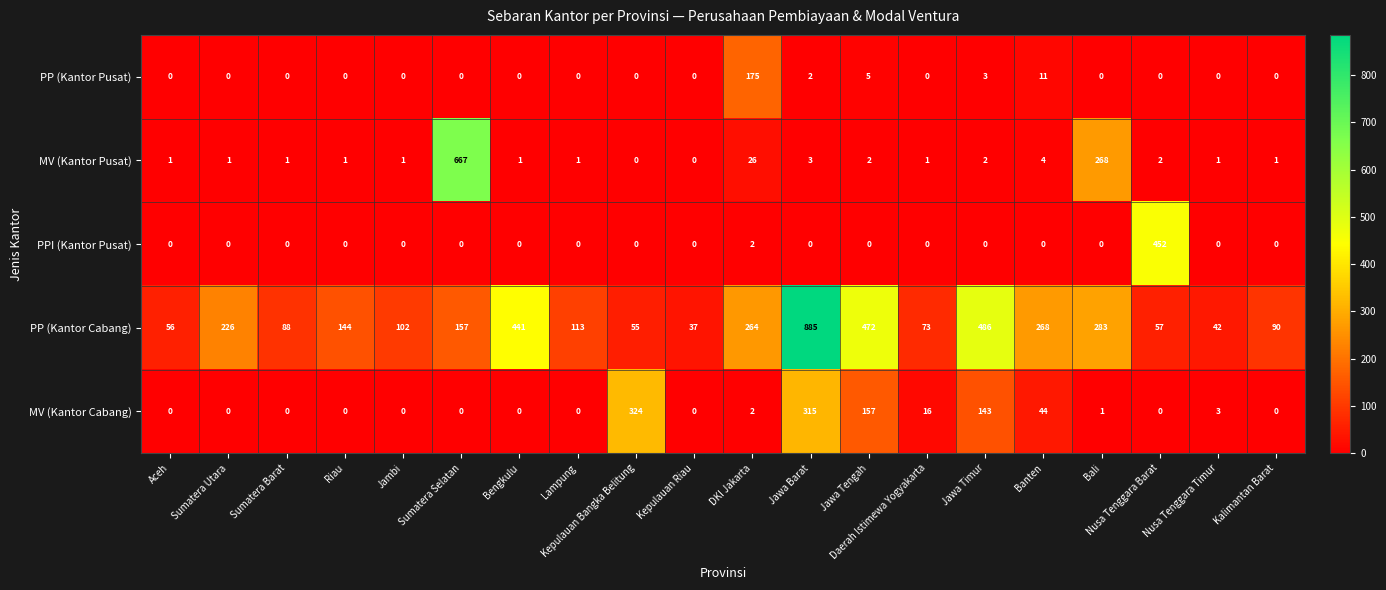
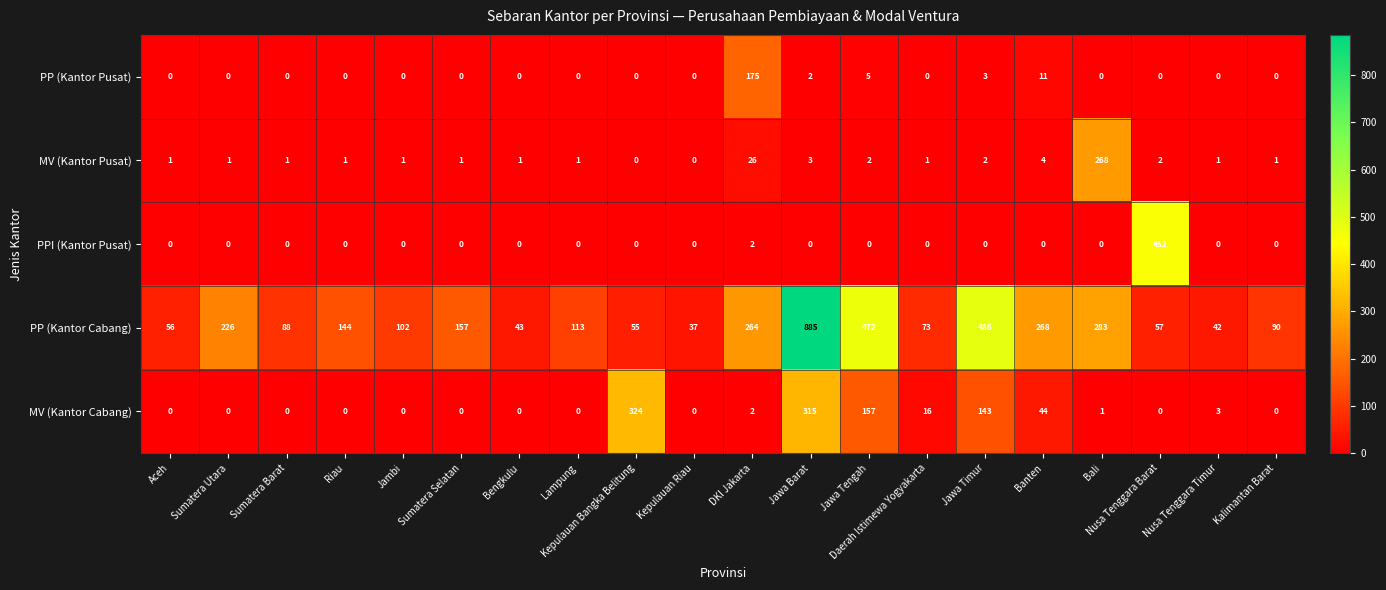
MV (Kantor Pusat), Sumatera Selatan: 667 -> 1
PP (Kantor Cabang), Bengkulu: 441 -> 43
